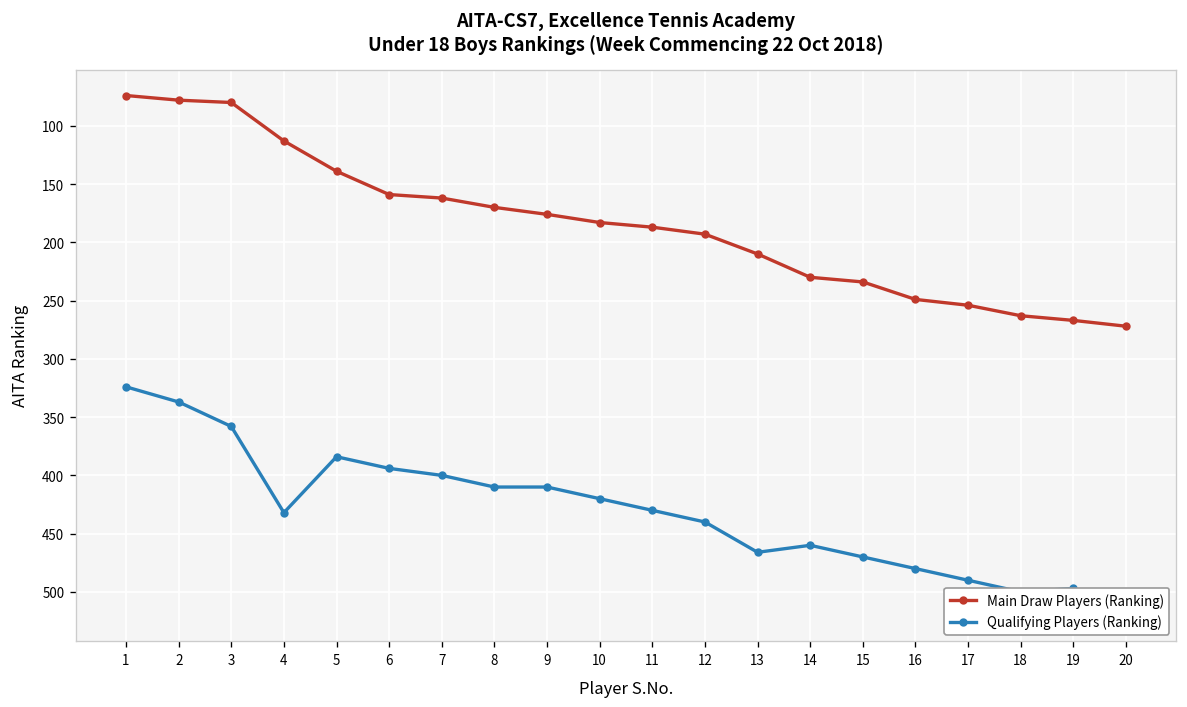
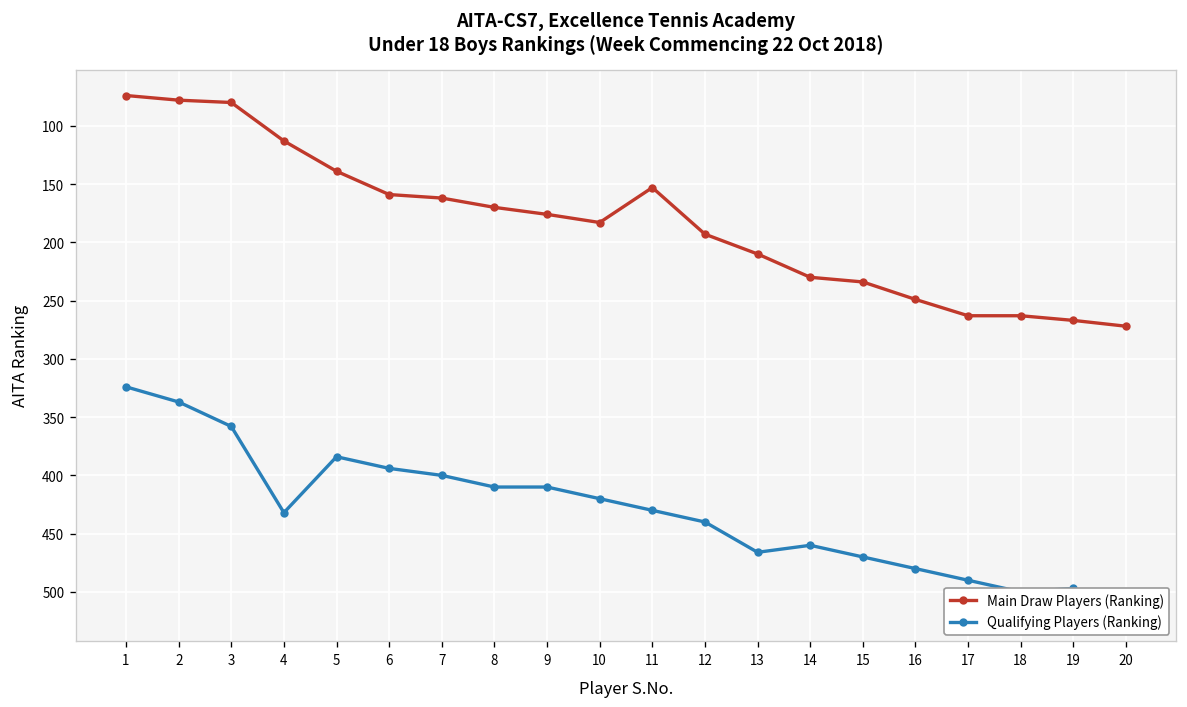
Main Draw Players (Ranking), 11: 190 -> 150
Main Draw Players (Ranking), 17: 250 -> 260
